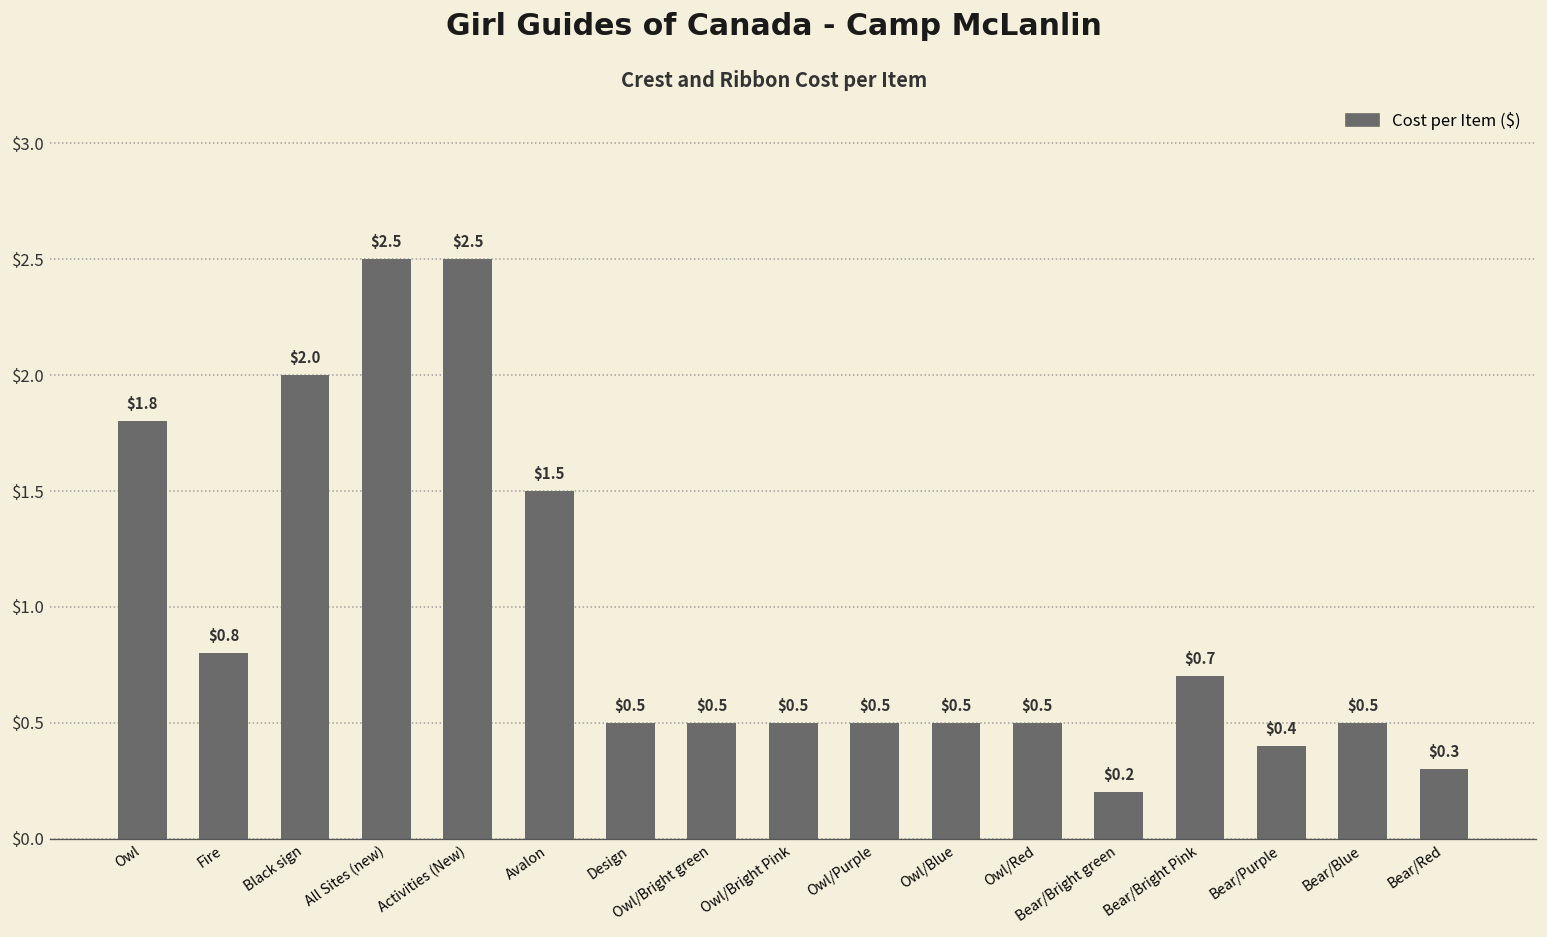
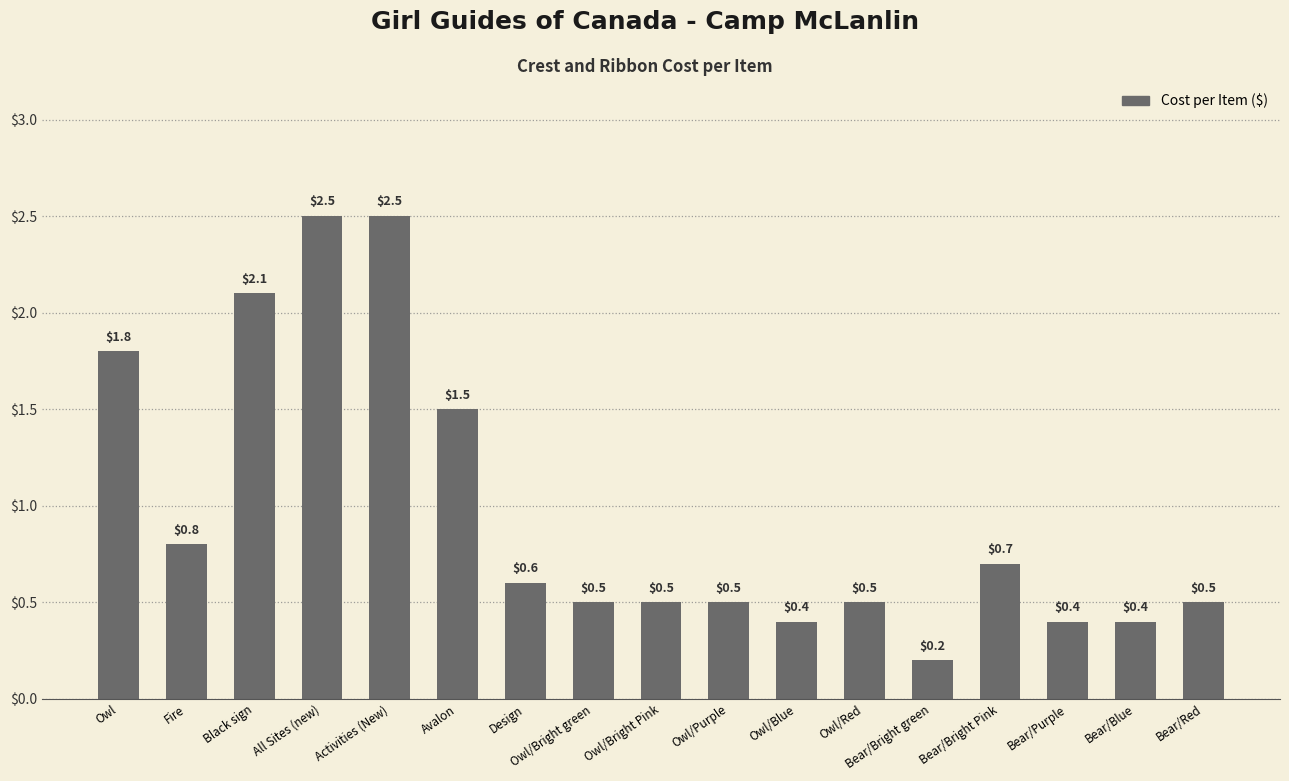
Black sign: $2.0 -> $2.1
Design: $0.5 -> $0.6
Owl/Blue: $0.5 -> $0.4
Bear/Blue: $0.5 -> $0.4
Bear/Red: $0.3 -> $0.5
